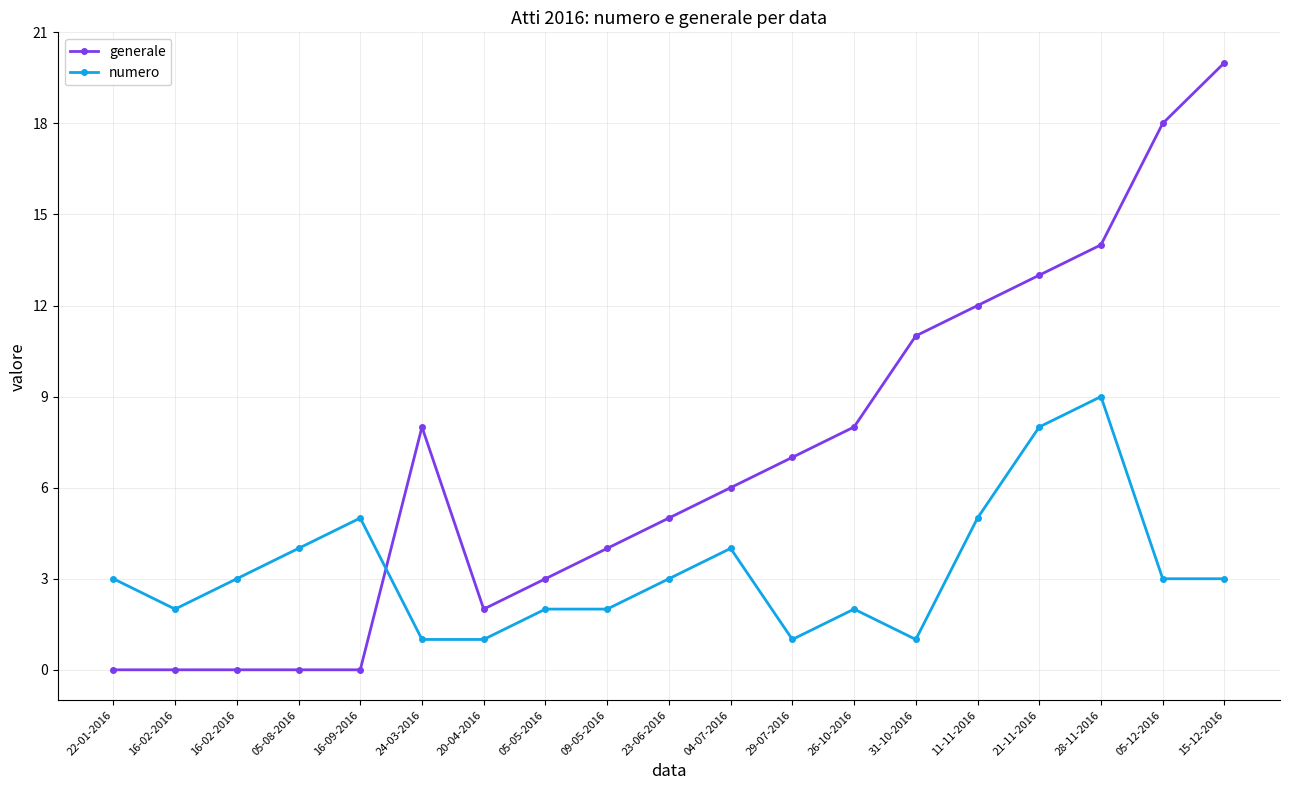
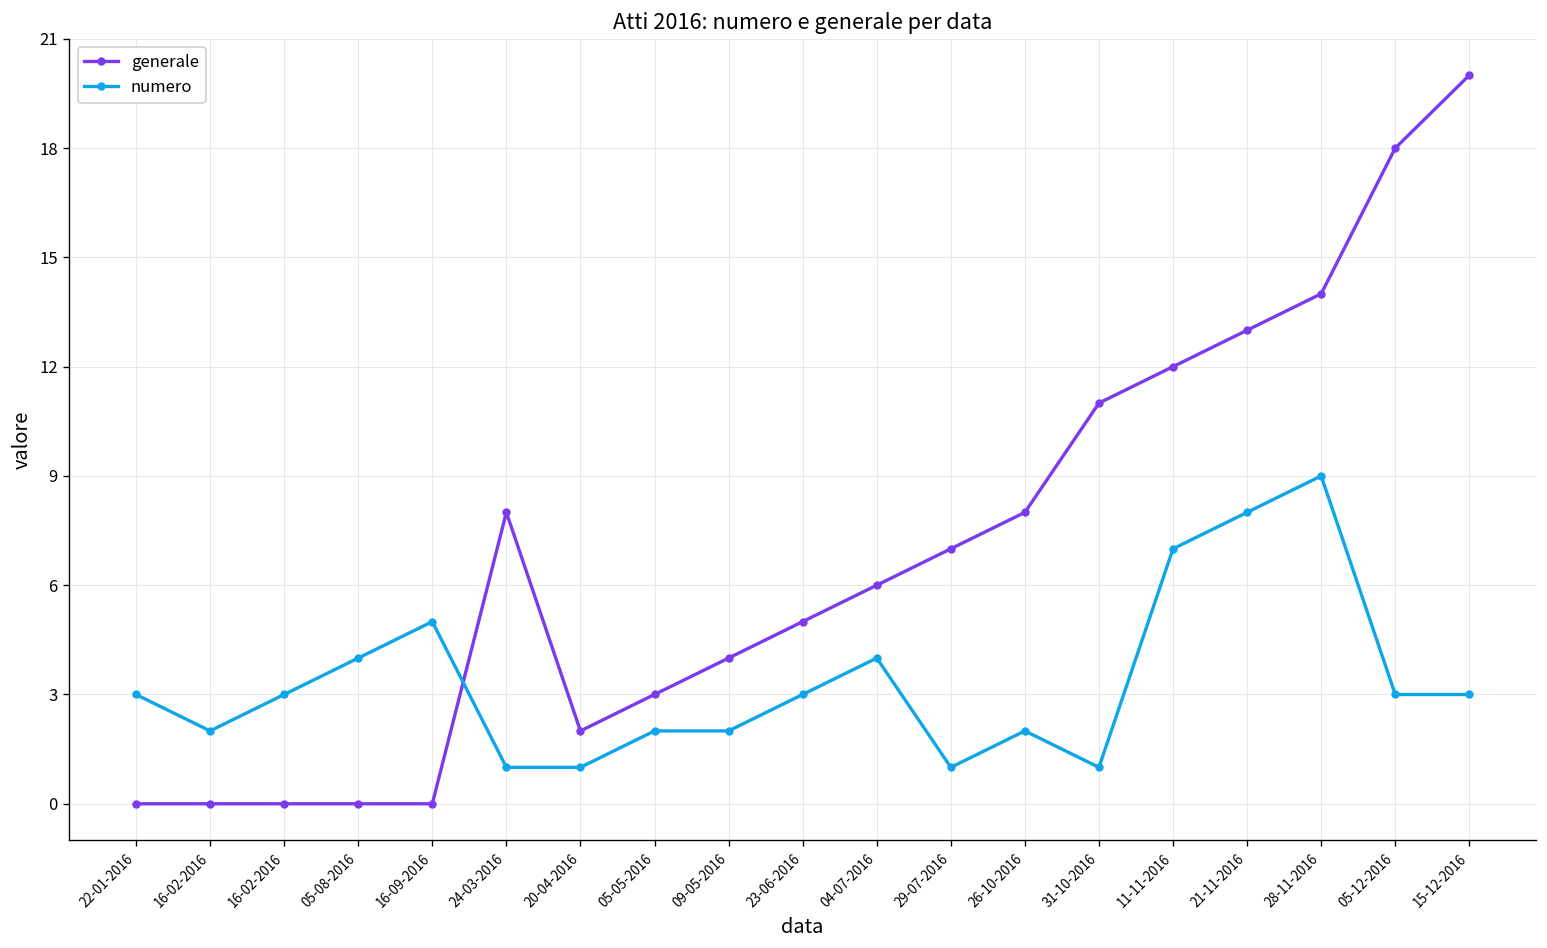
numero, 11-11-2016: 5 -> 7
